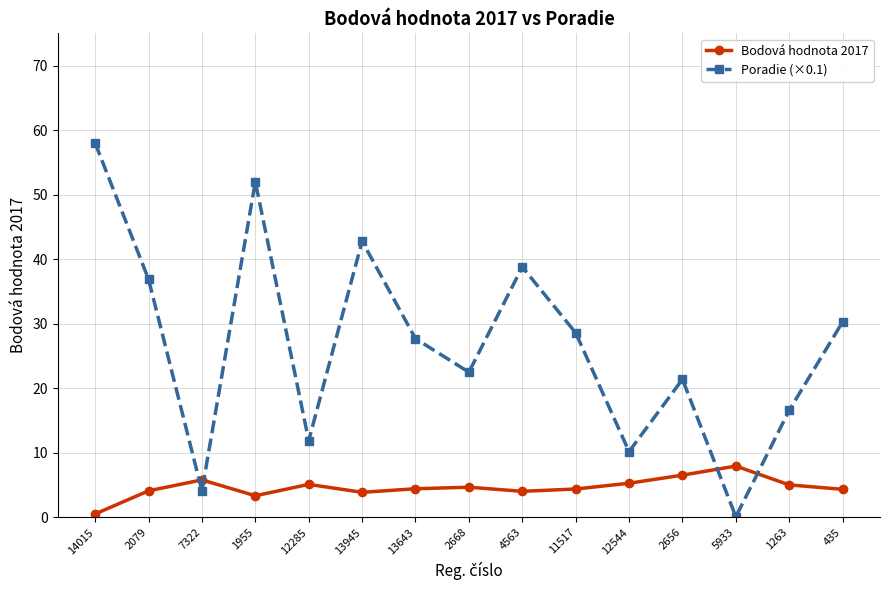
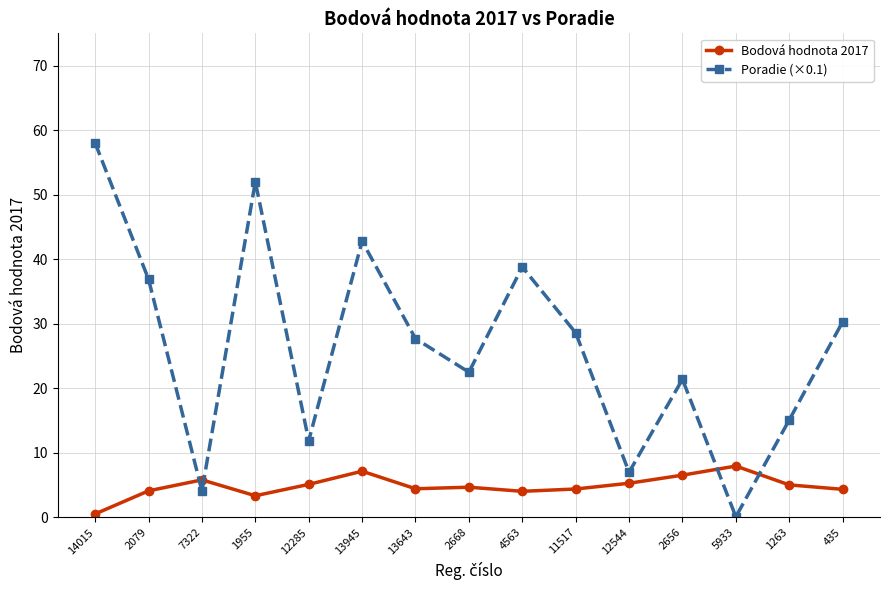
Bodová hodnota 2017, 13945: 4 -> 7
Poradie (×0.1), 12544: 10 -> 7
Poradie (×0.1), 1263: 17 -> 15
